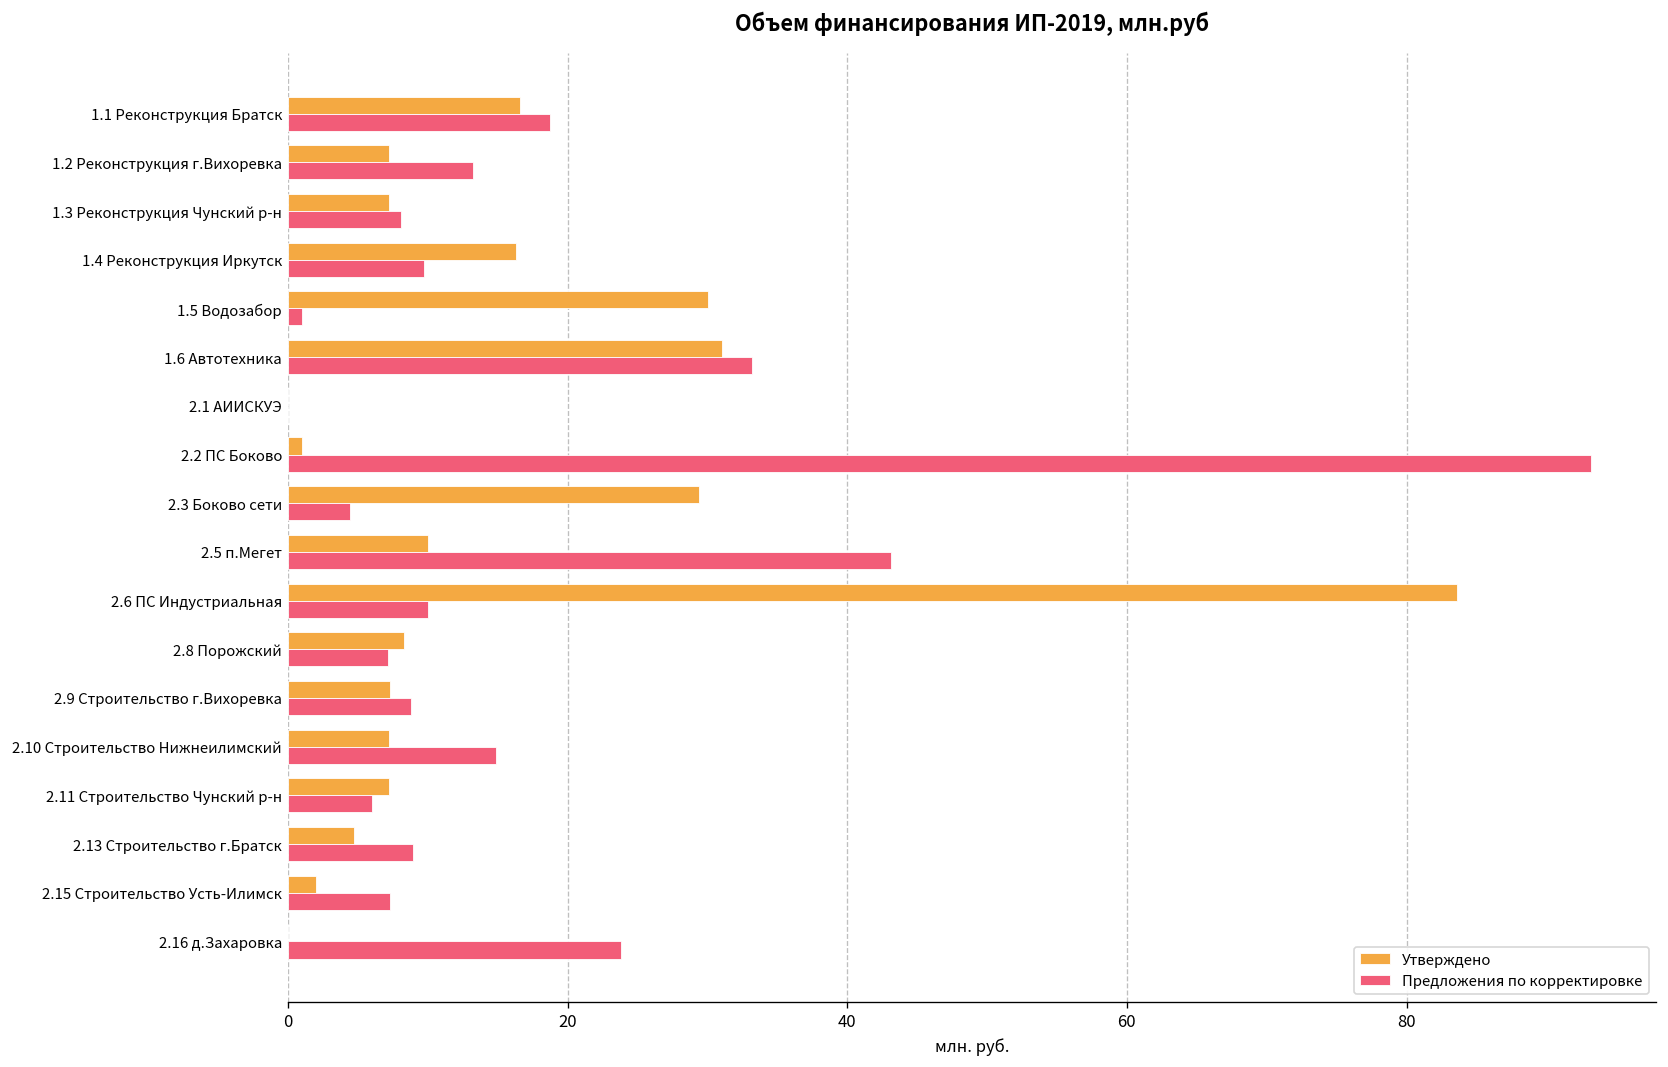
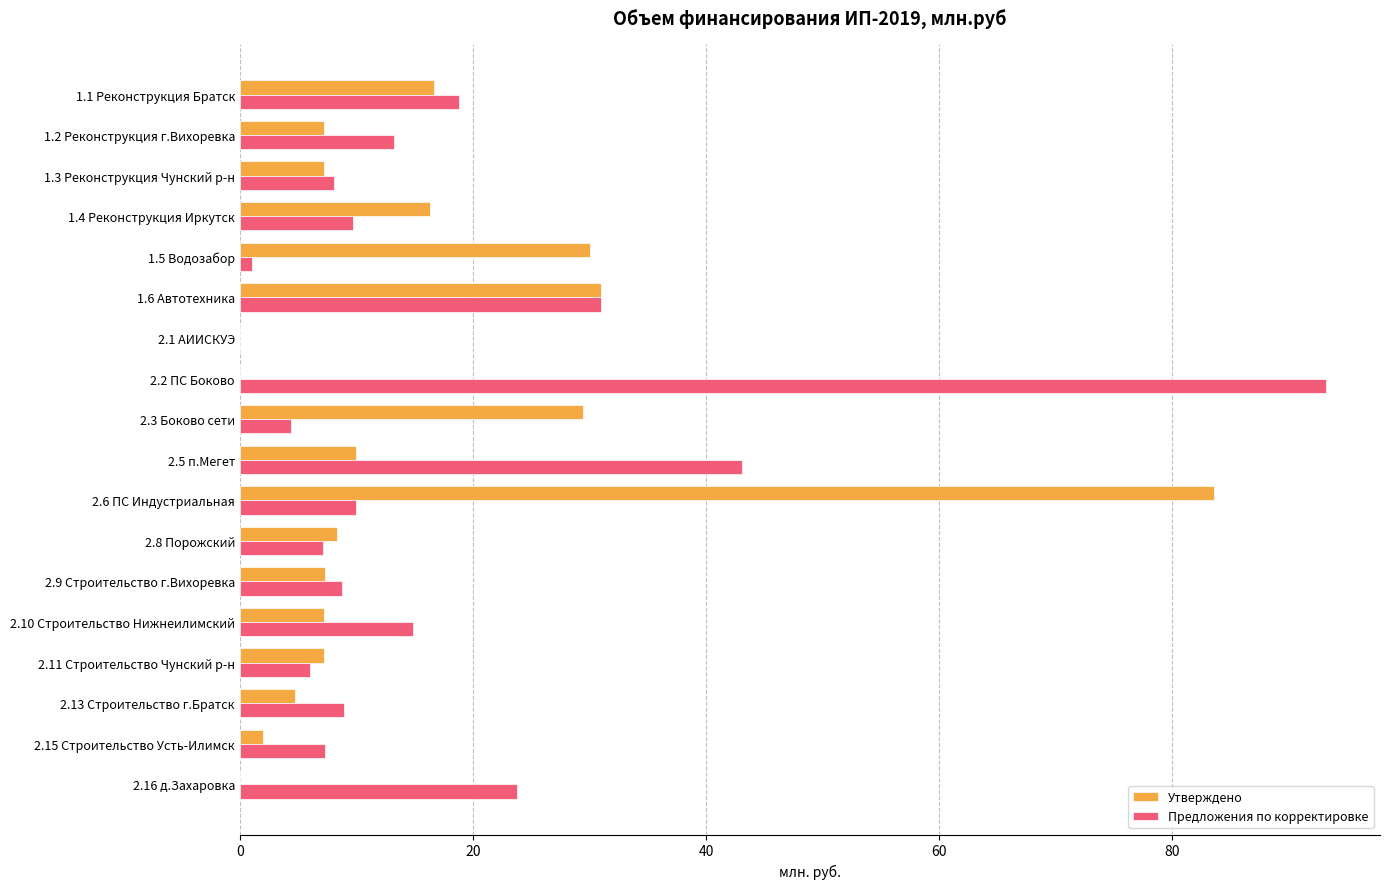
Предложения по корректировке, 1.6 Автотехника: 33.2 -> 31.0
Утверждено, 2.2 ПС Боково: 1 -> 0
